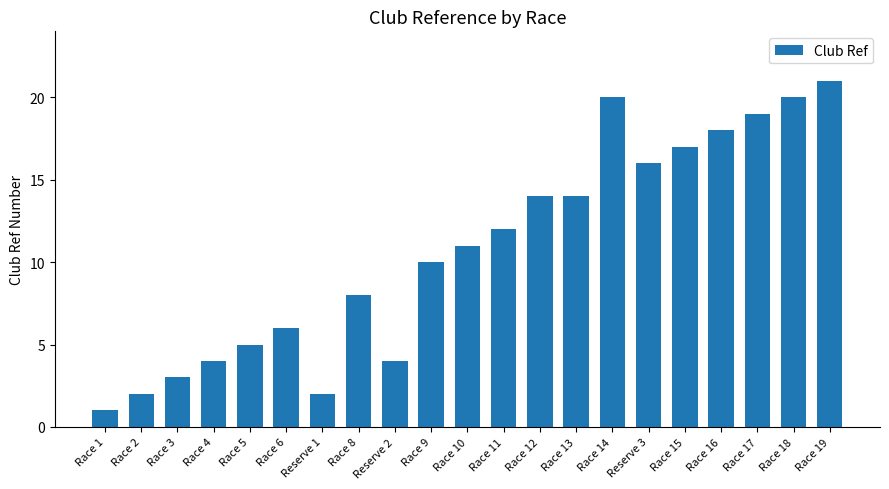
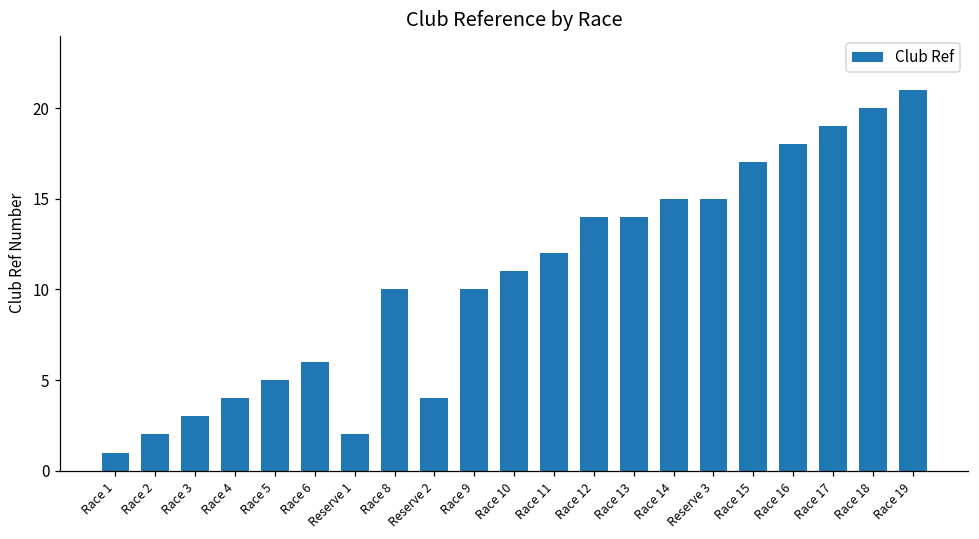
Race 8: 8 -> 10
Race 14: 20 -> 15
Reserve 3: 16 -> 15
